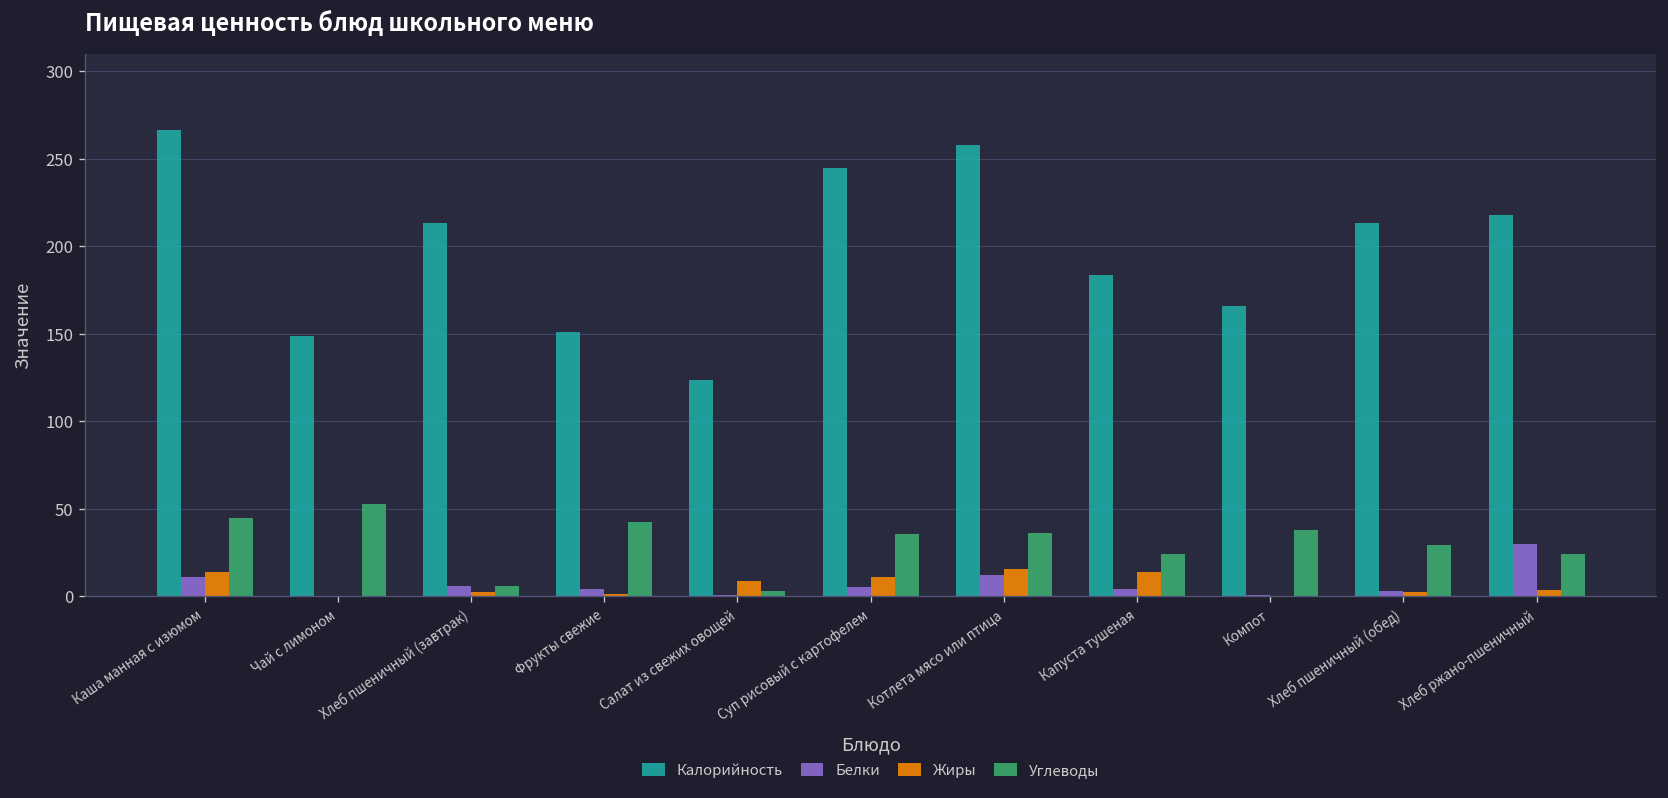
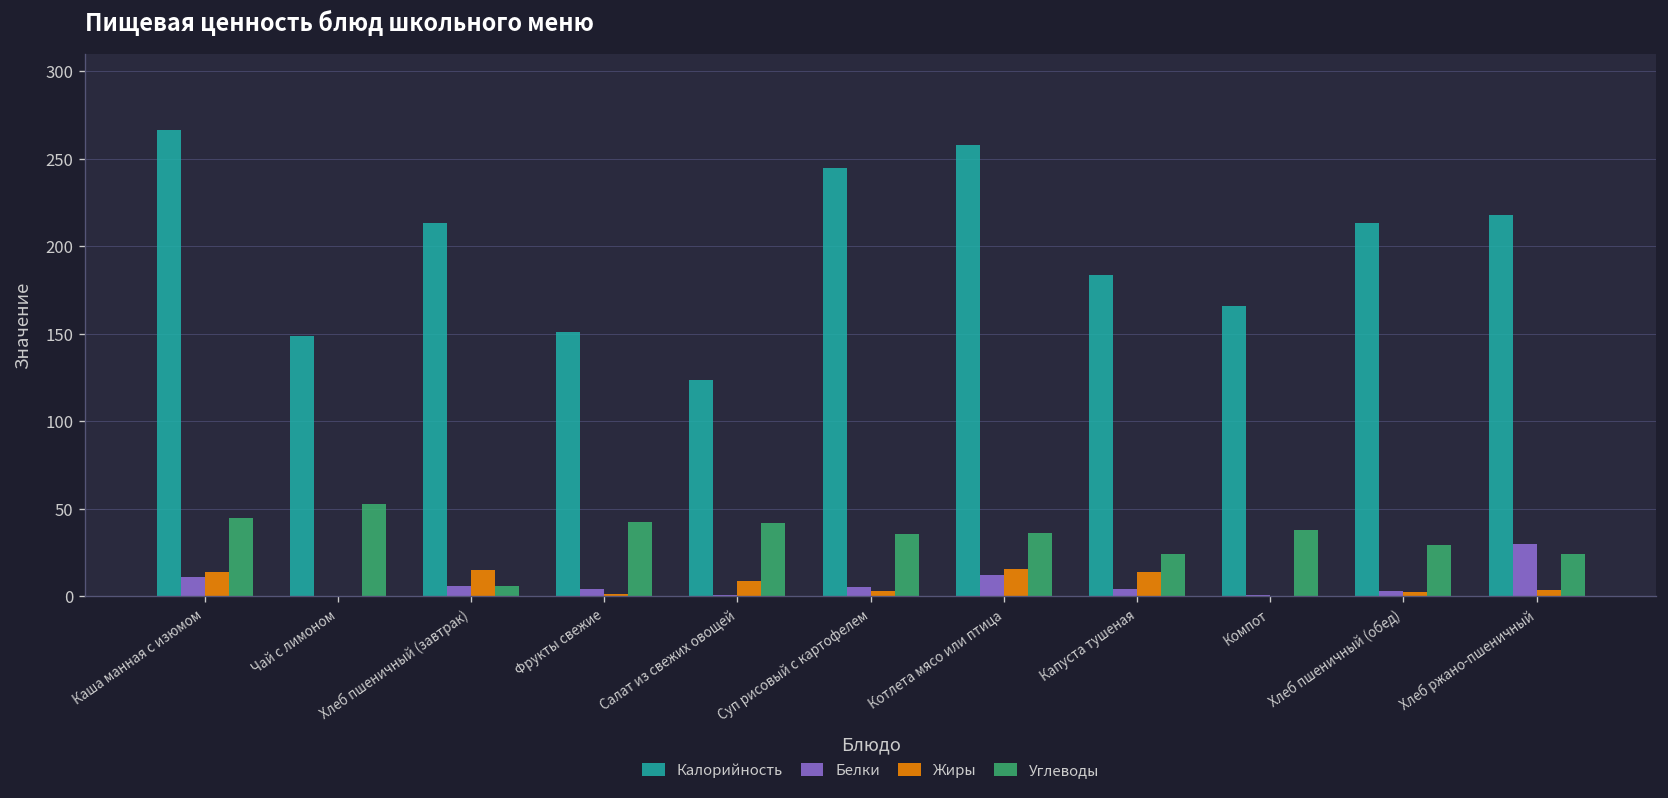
Жиры, Хлеб пшеничный (завтрак): 2 -> 15
Углеводы, Салат из свежих овощей: 3 -> 42
Жиры, Суп рисовый с картофелем: 11 -> 3
